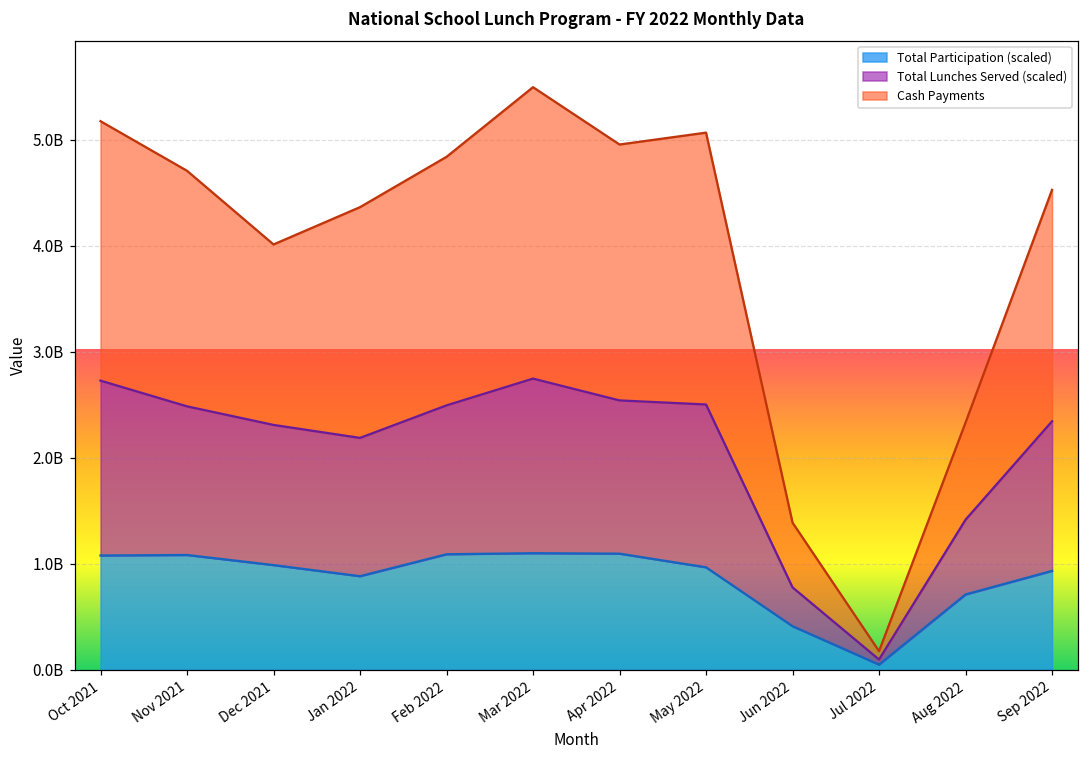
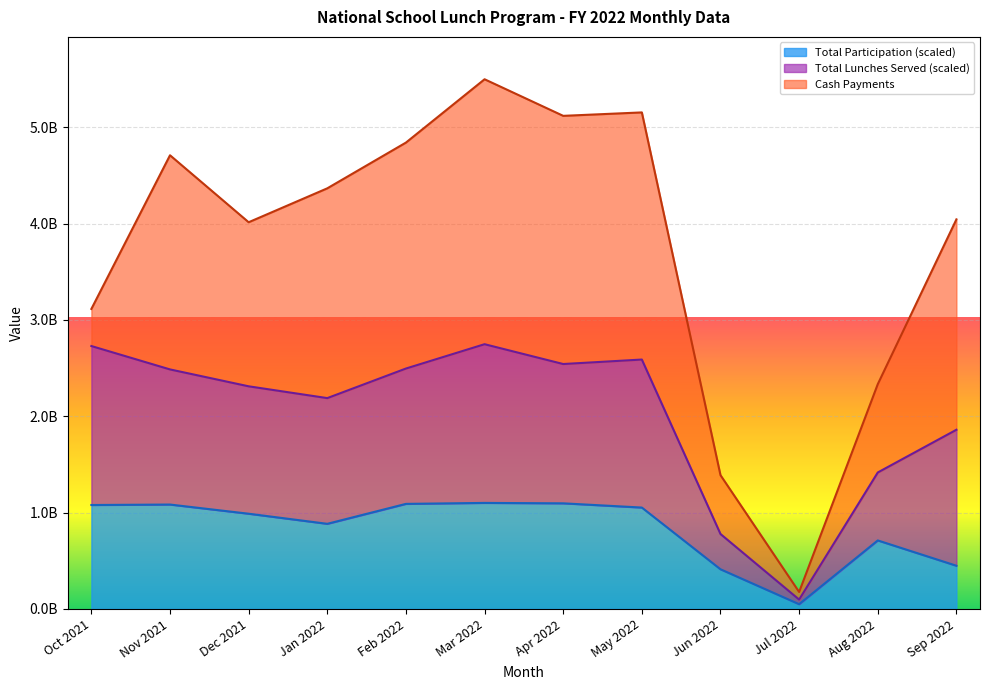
Cash Payments, Oct 2021: 2400000000 -> 400000000
Cash Payments, Apr 2022: 2400000000 -> 2600000000
Total Participation (scaled), May 2022: 1000000000 -> 1100000000
Total Participation (scaled), Sep 2022: 900000000 -> 400000000
